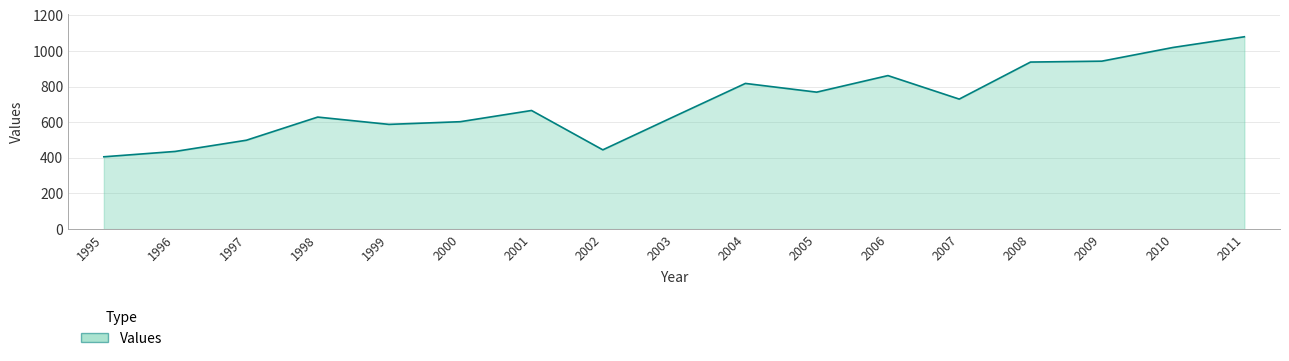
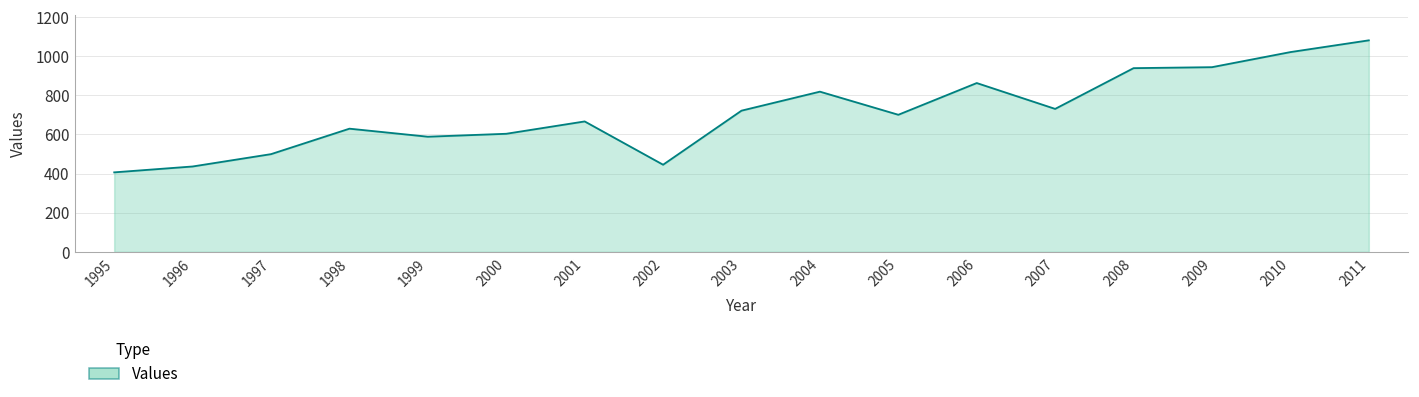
2003: 630 -> 720
2005: 770 -> 700
